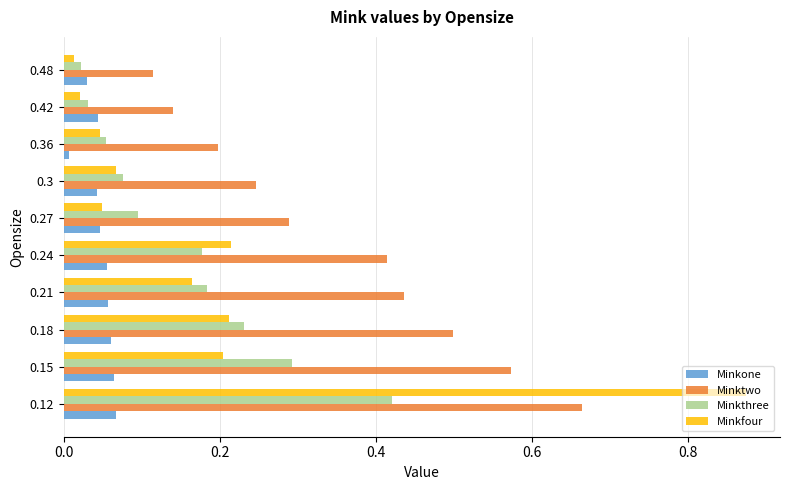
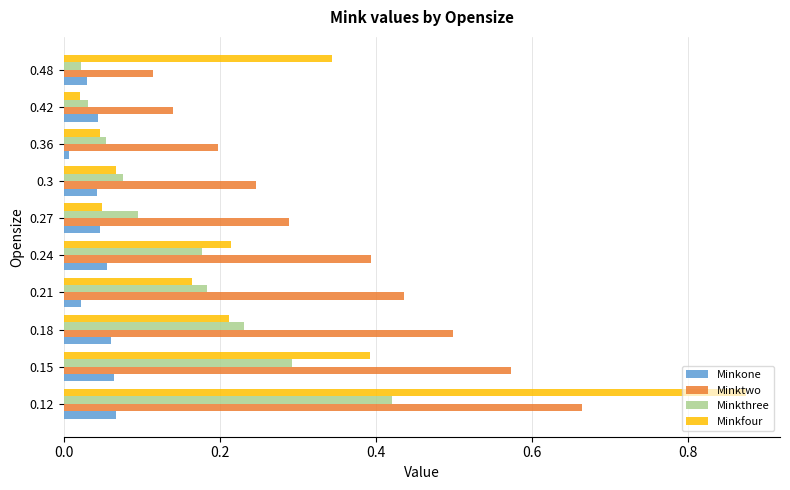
Minkfour, 0.48: 0.01 -> 0.34
Minktwo, 0.24: 0.41 -> 0.39
Minkone, 0.21: 0.06 -> 0.02
Minkfour, 0.15: 0.20 -> 0.39
